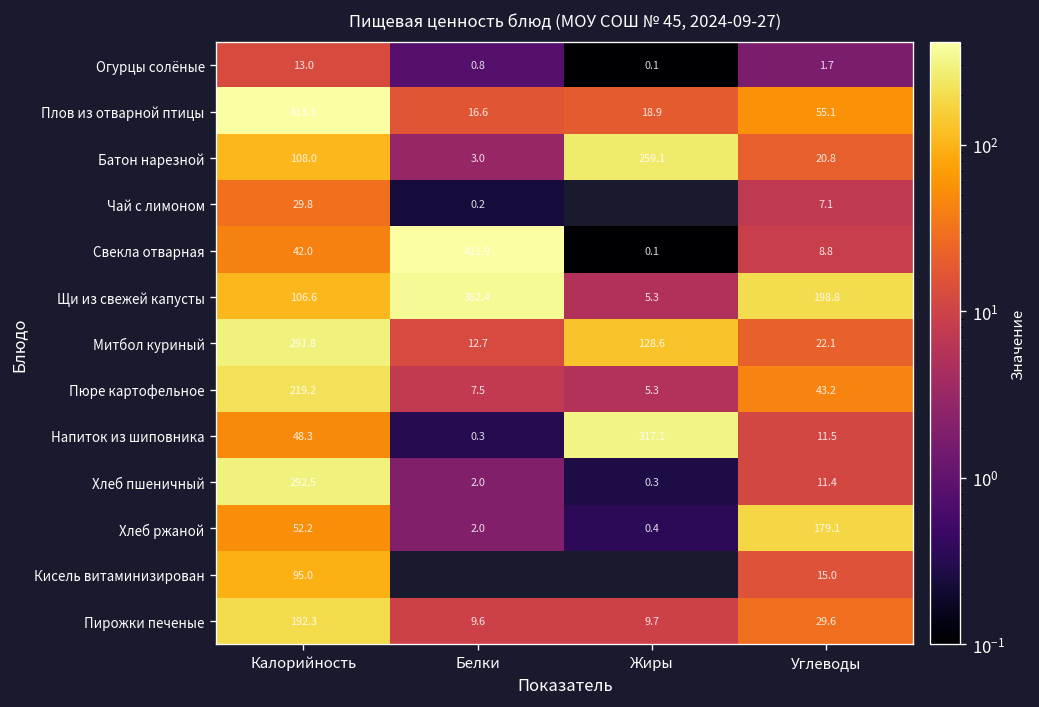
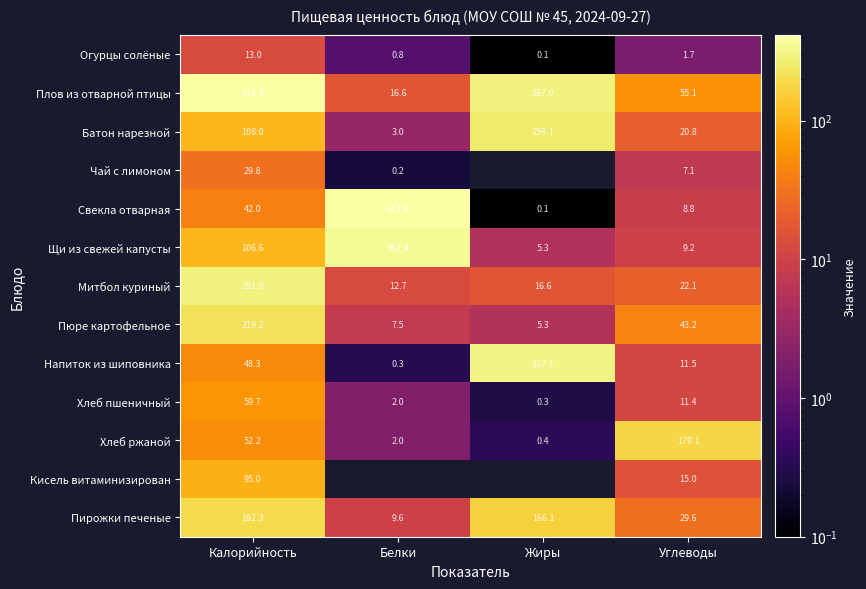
Плов из отварной птицы, Жиры: 18.9 -> 297.0
Щи из свежей капусты, Углеводы: 198.8 -> 9.2
Митбол куриный, Жиры: 128.6 -> 16.6
Хлеб пшеничный, Калорийность: 292.5 -> 59.7
Пирожки печеные, Жиры: 9.7 -> 166.1
